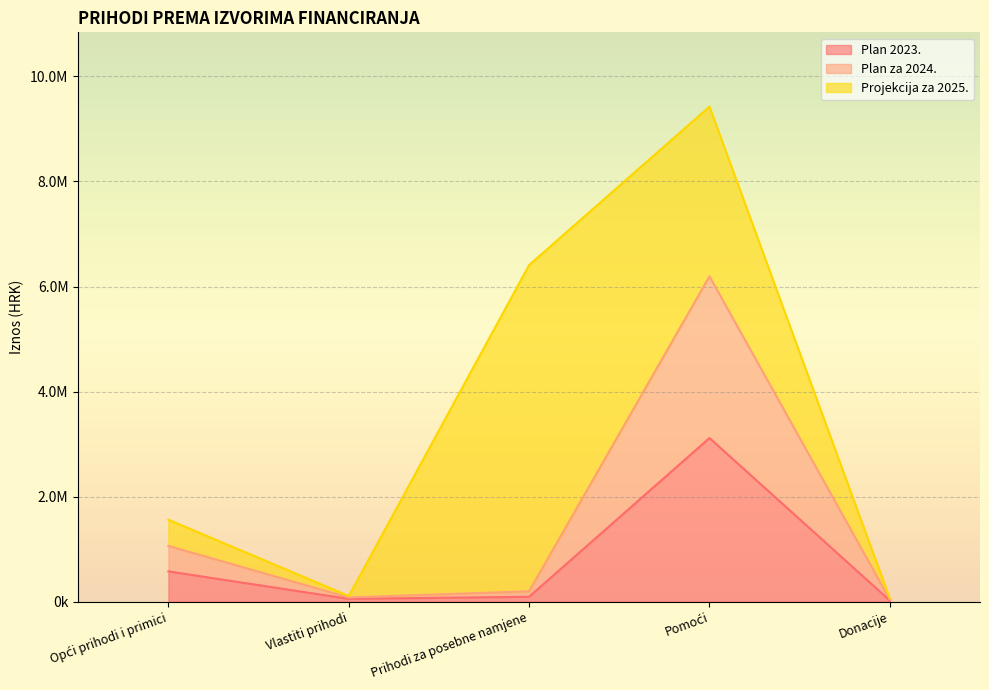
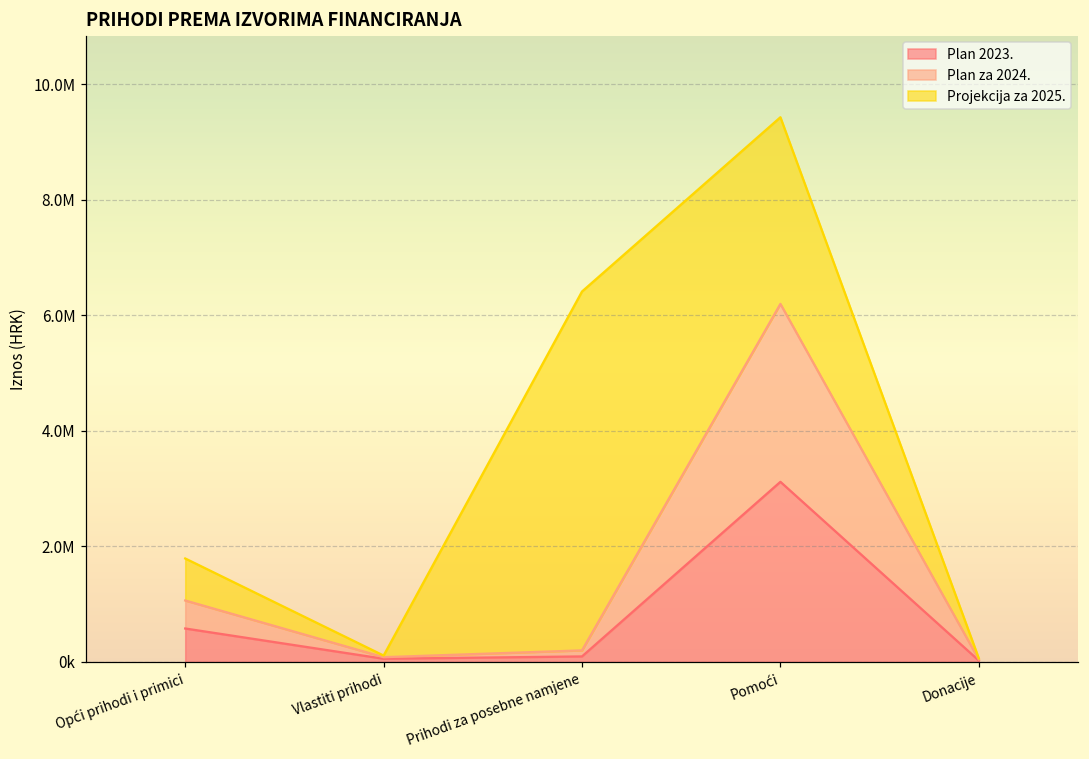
Projekcija za 2025., Opći prihodi i primici: 500000 -> 700000
